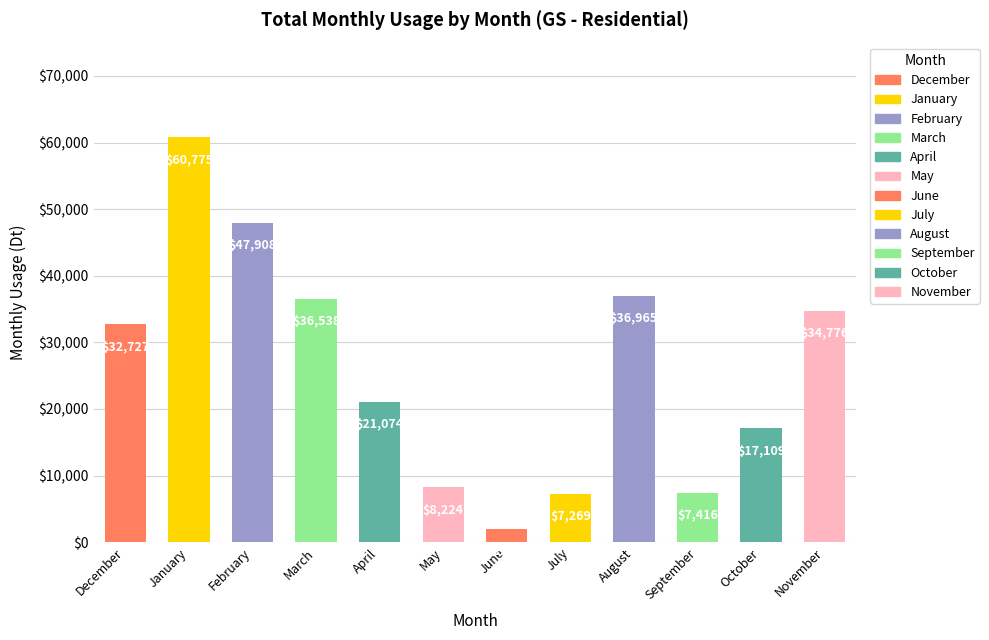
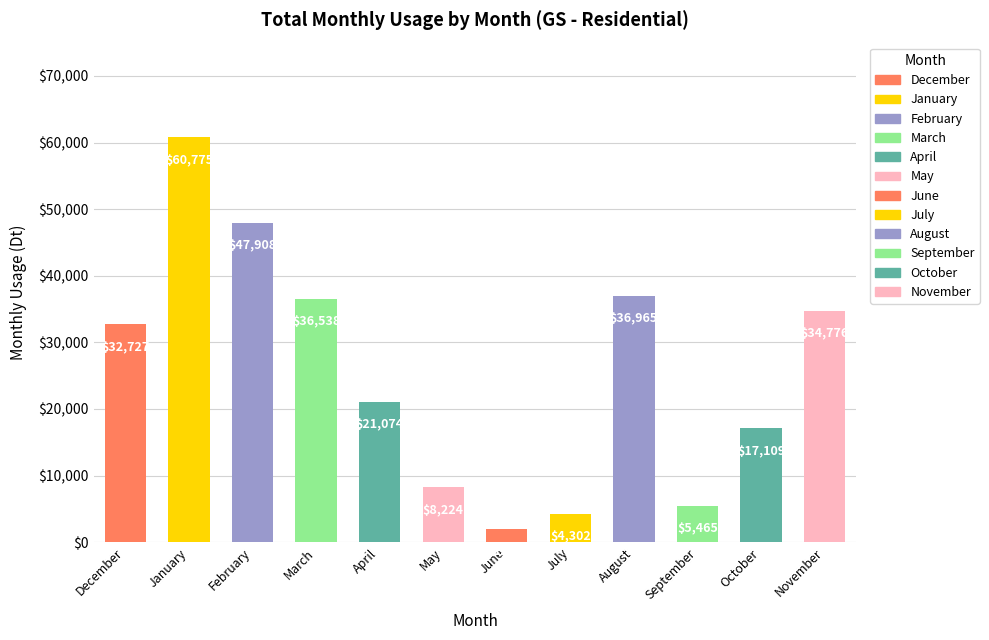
July: $7,269 -> $4,302
September: $7,416 -> $5,465
